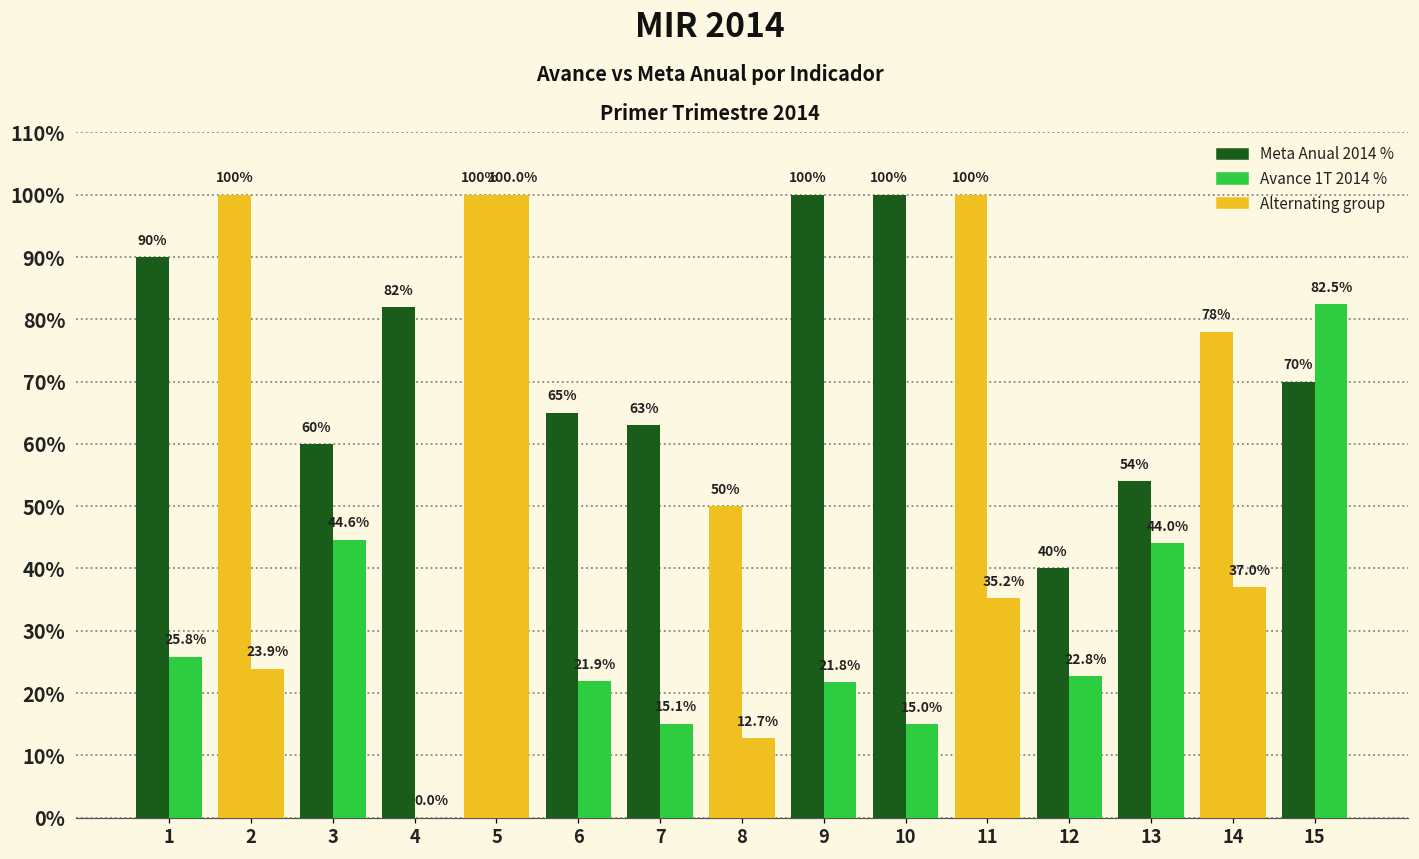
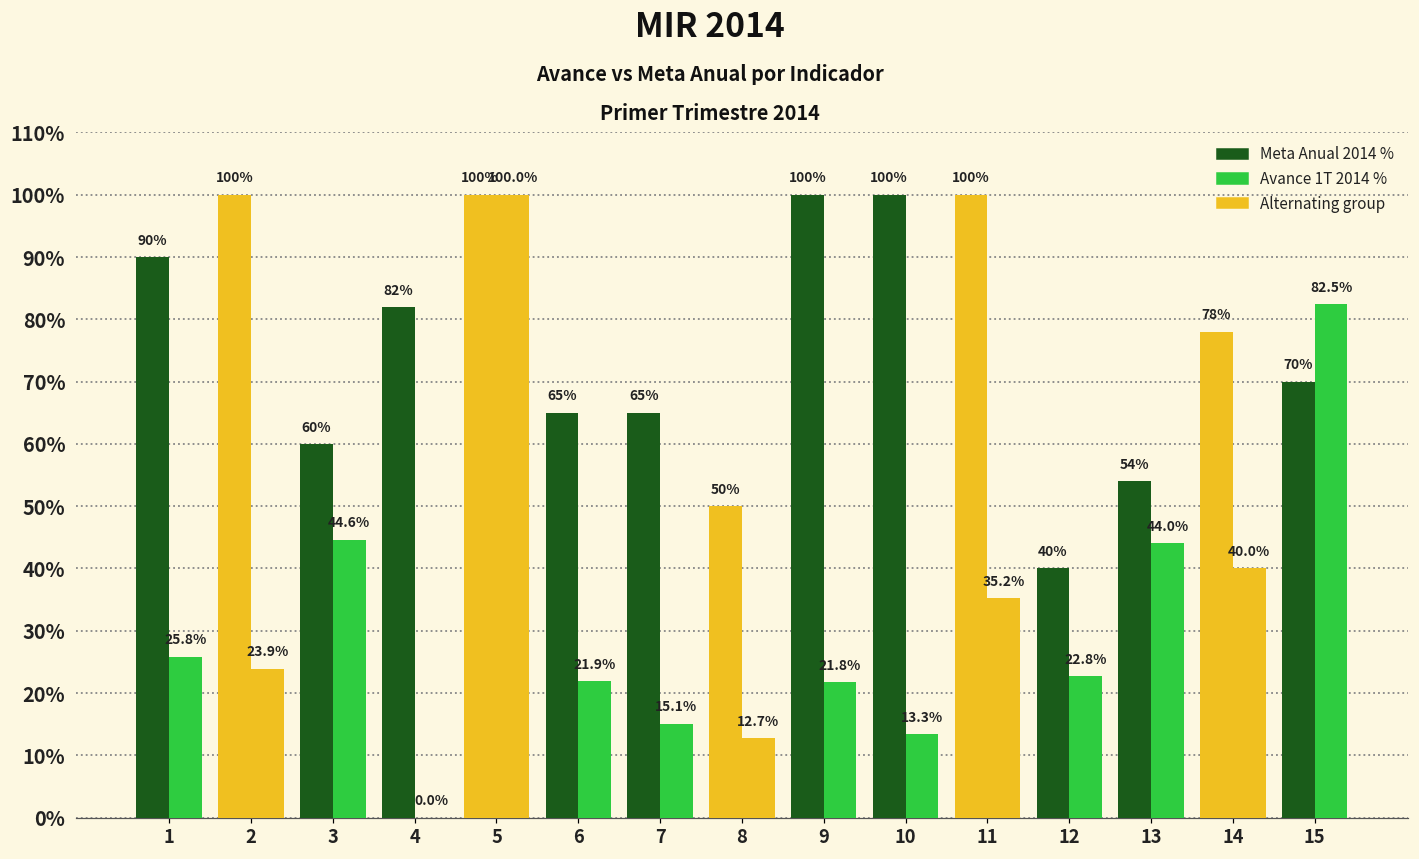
Meta Anual 2014 %, 7: 63% -> 65%
Avance 1T 2014 %, 10: 15.0% -> 13.3%
Avance 1T 2014 %, 14: 37.0% -> 40.0%
